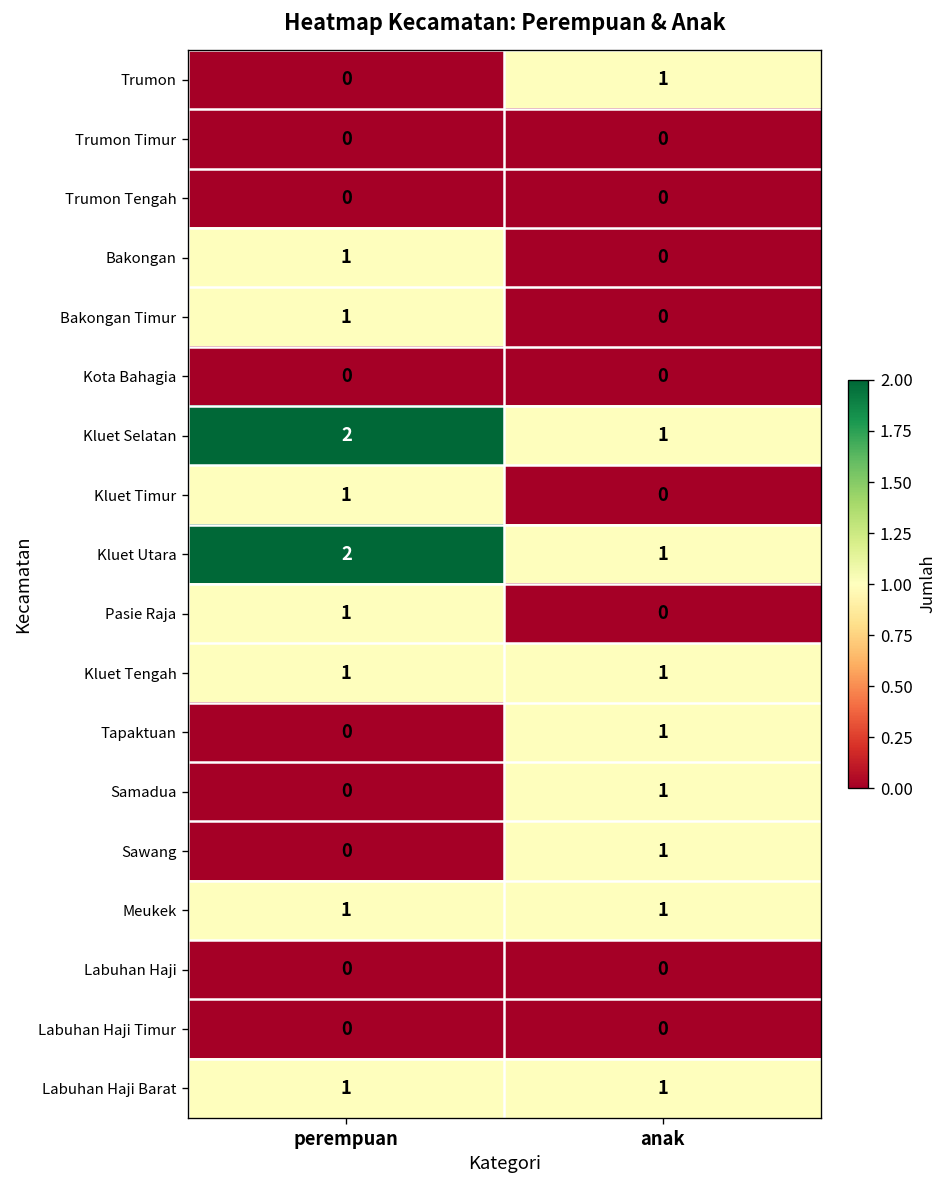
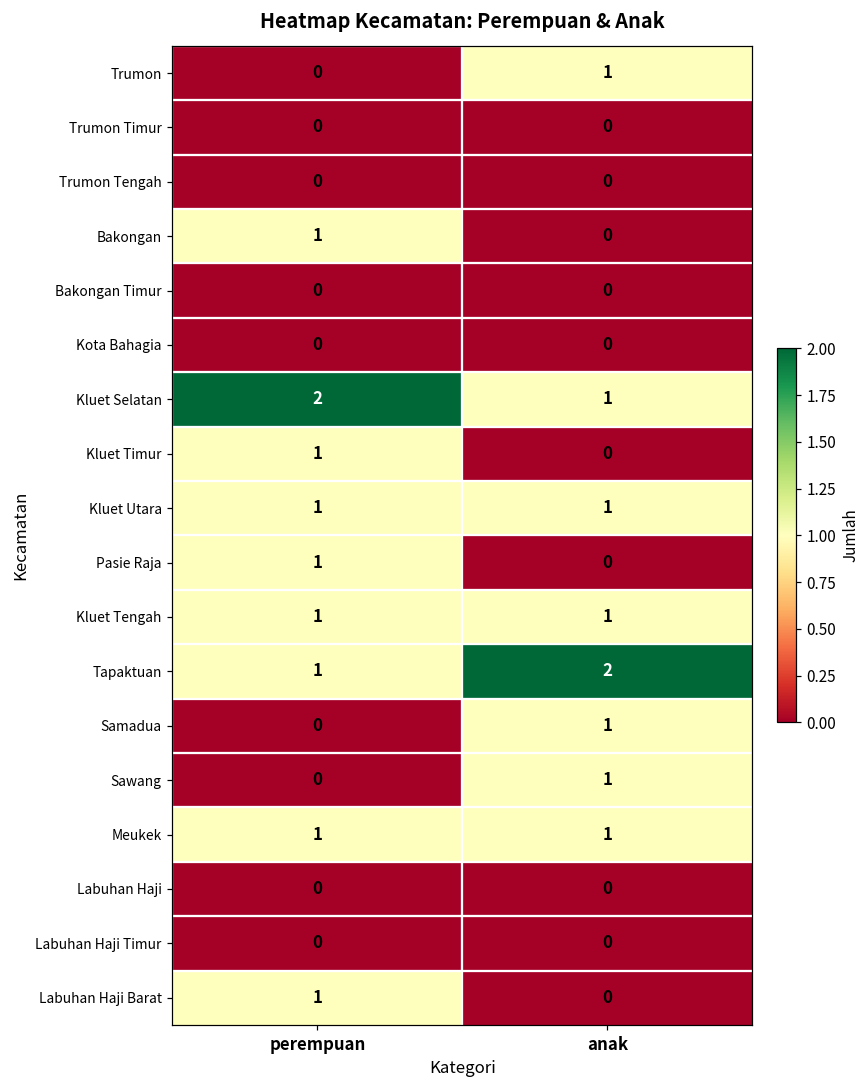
Bakongan Timur, perempuan: 1 -> 0
Kluet Utara, perempuan: 2 -> 1
Tapaktuan, perempuan: 0 -> 1
Tapaktuan, anak: 1 -> 2
Labuhan Haji Barat, anak: 1 -> 0
